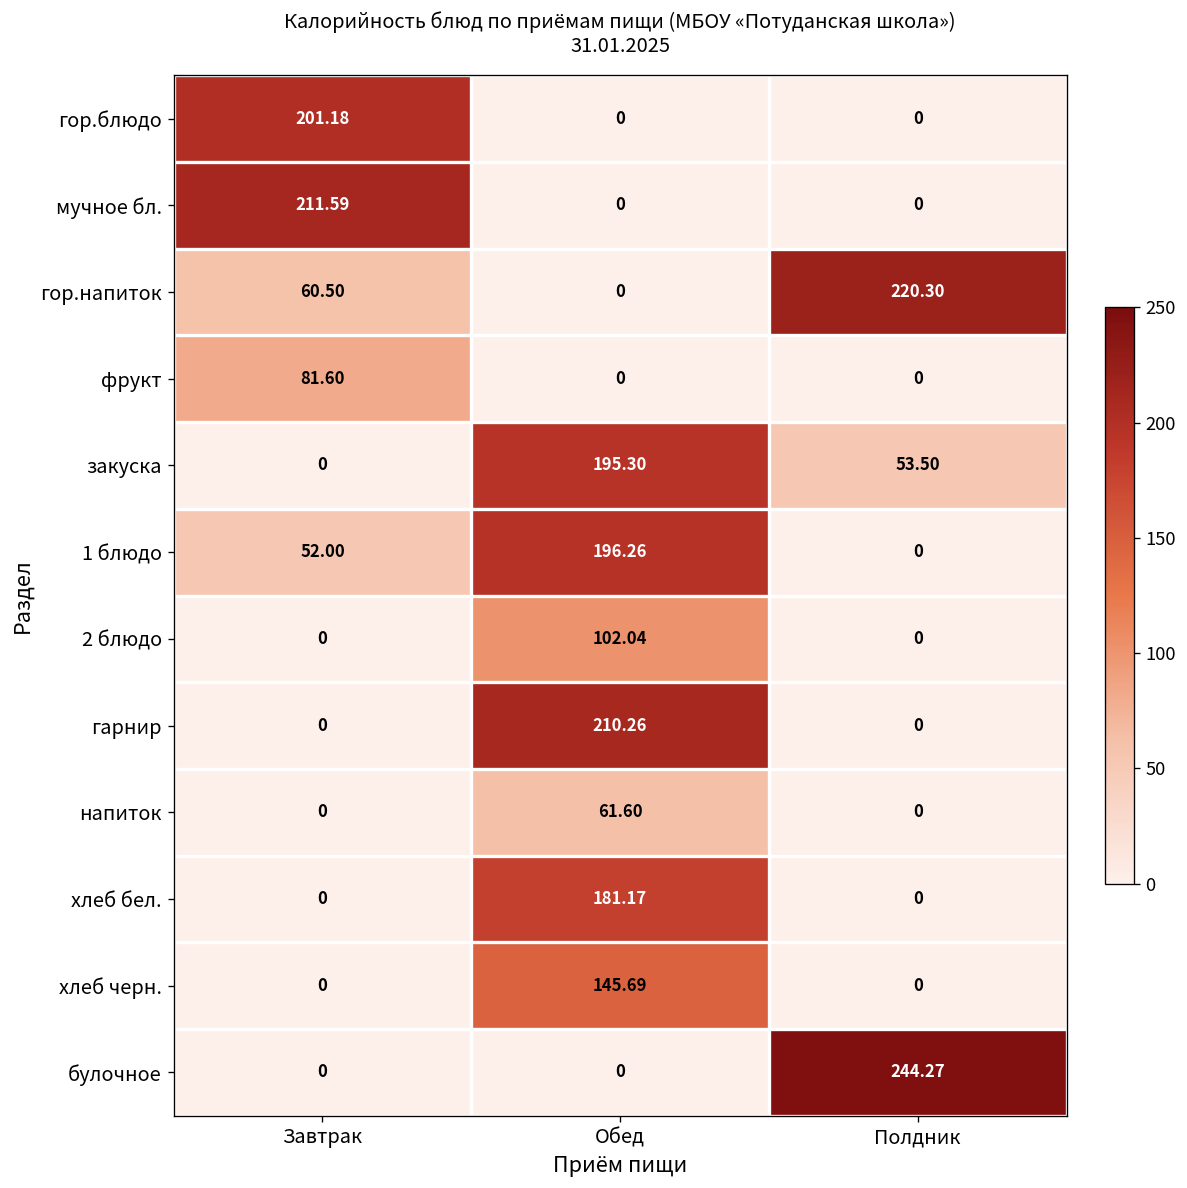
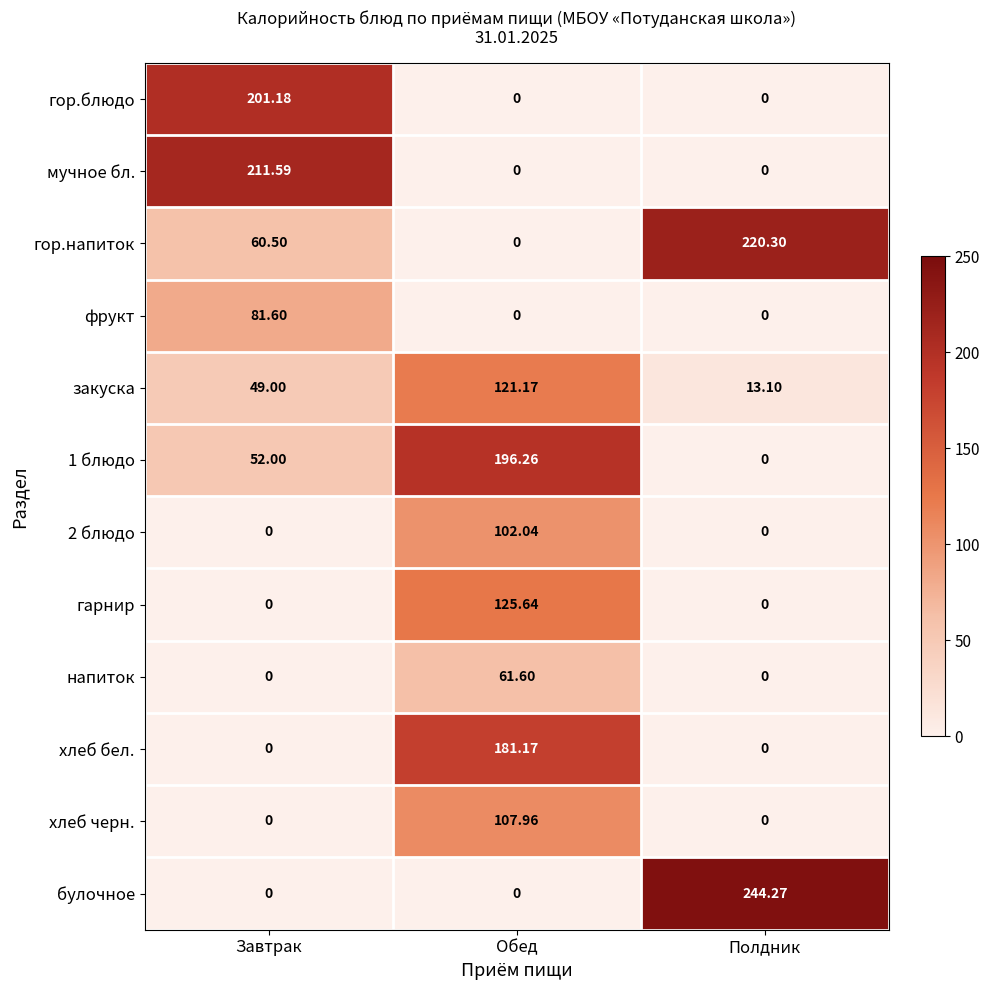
закуска, Завтрак: 0 -> 49.00
закуска, Обед: 195.30 -> 121.17
закуска, Полдник: 53.50 -> 13.10
гарнир, Обед: 210.26 -> 125.64
хлеб черн., Обед: 145.69 -> 107.96
